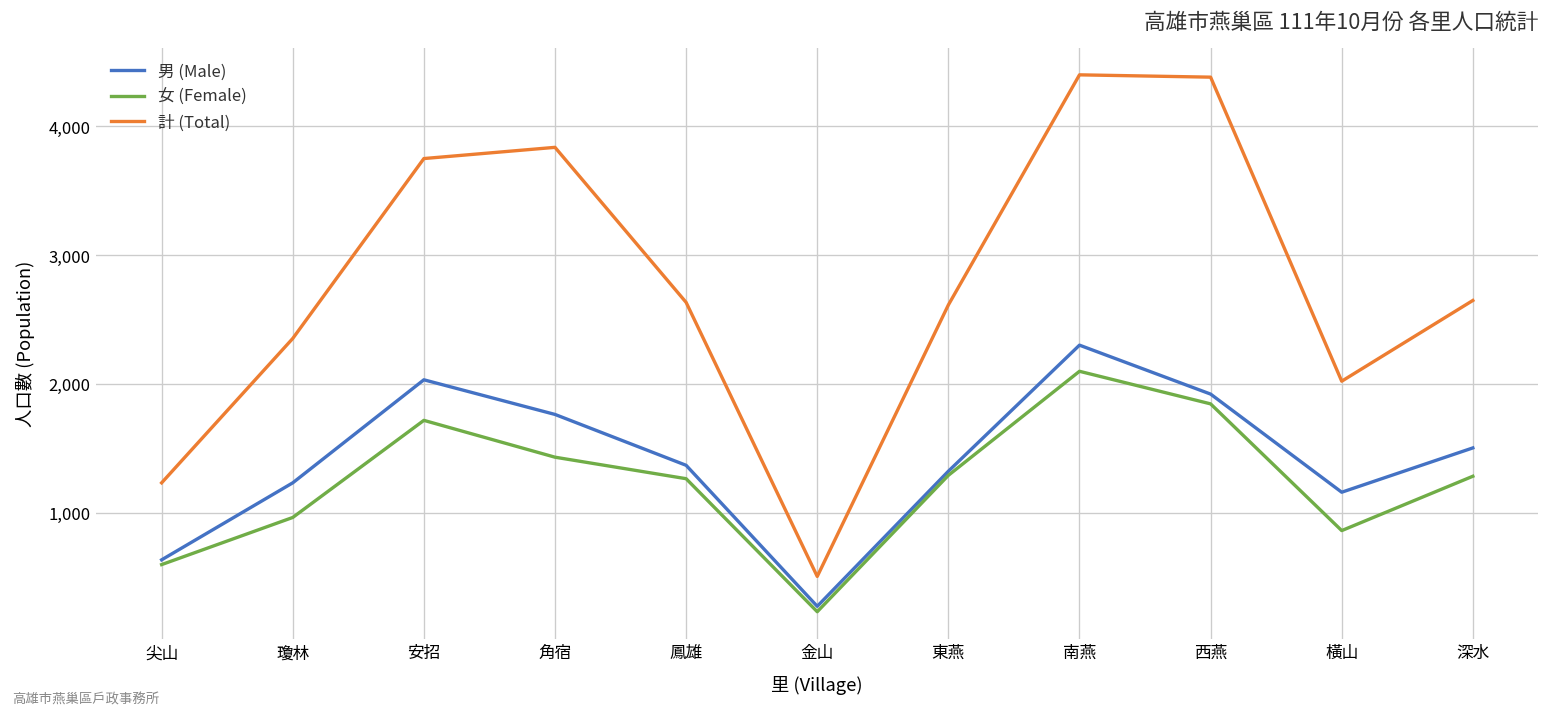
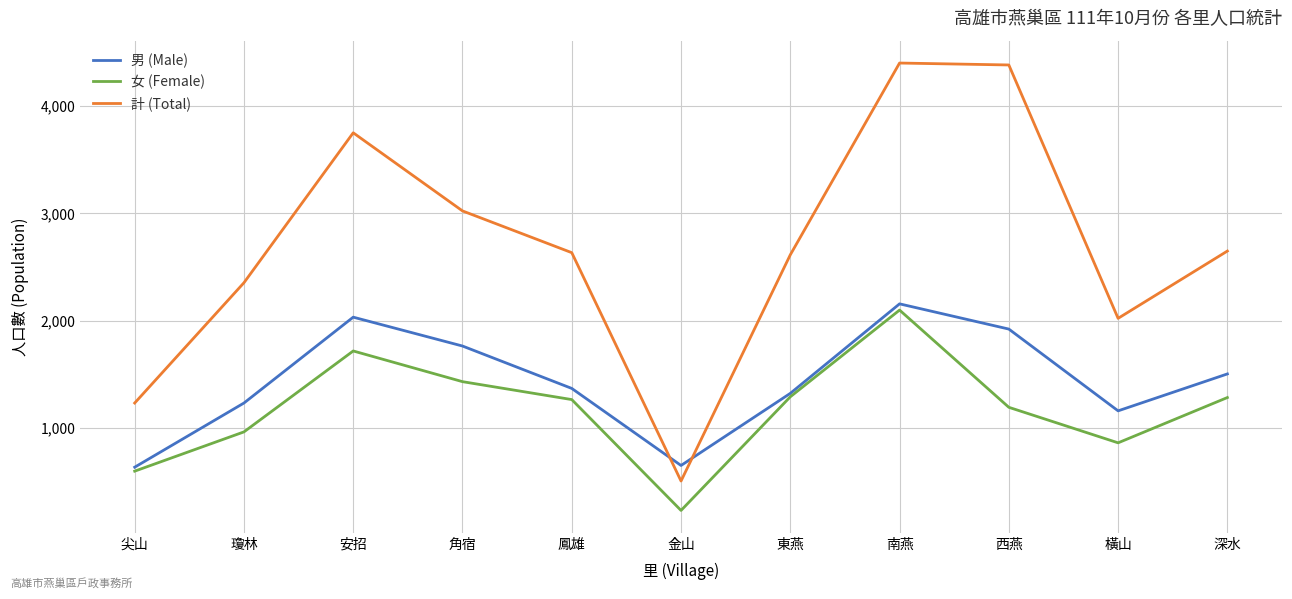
計 (Total), 角宿: 3,840 -> 3,020
男 (Male), 金山: 270 -> 650
男 (Male), 南燕: 2,300 -> 2,160
女 (Female), 西燕: 1,850 -> 1,190
